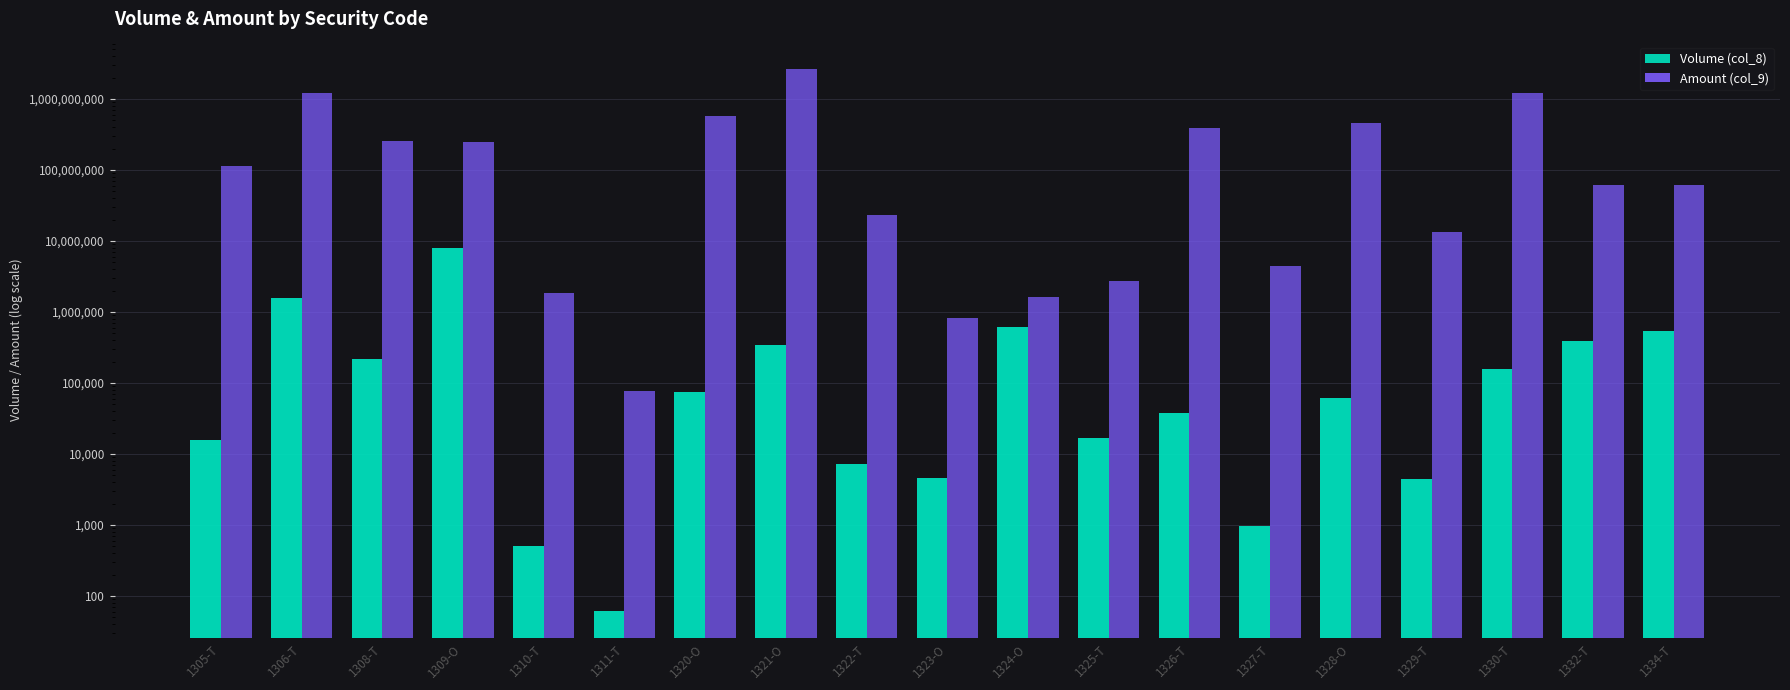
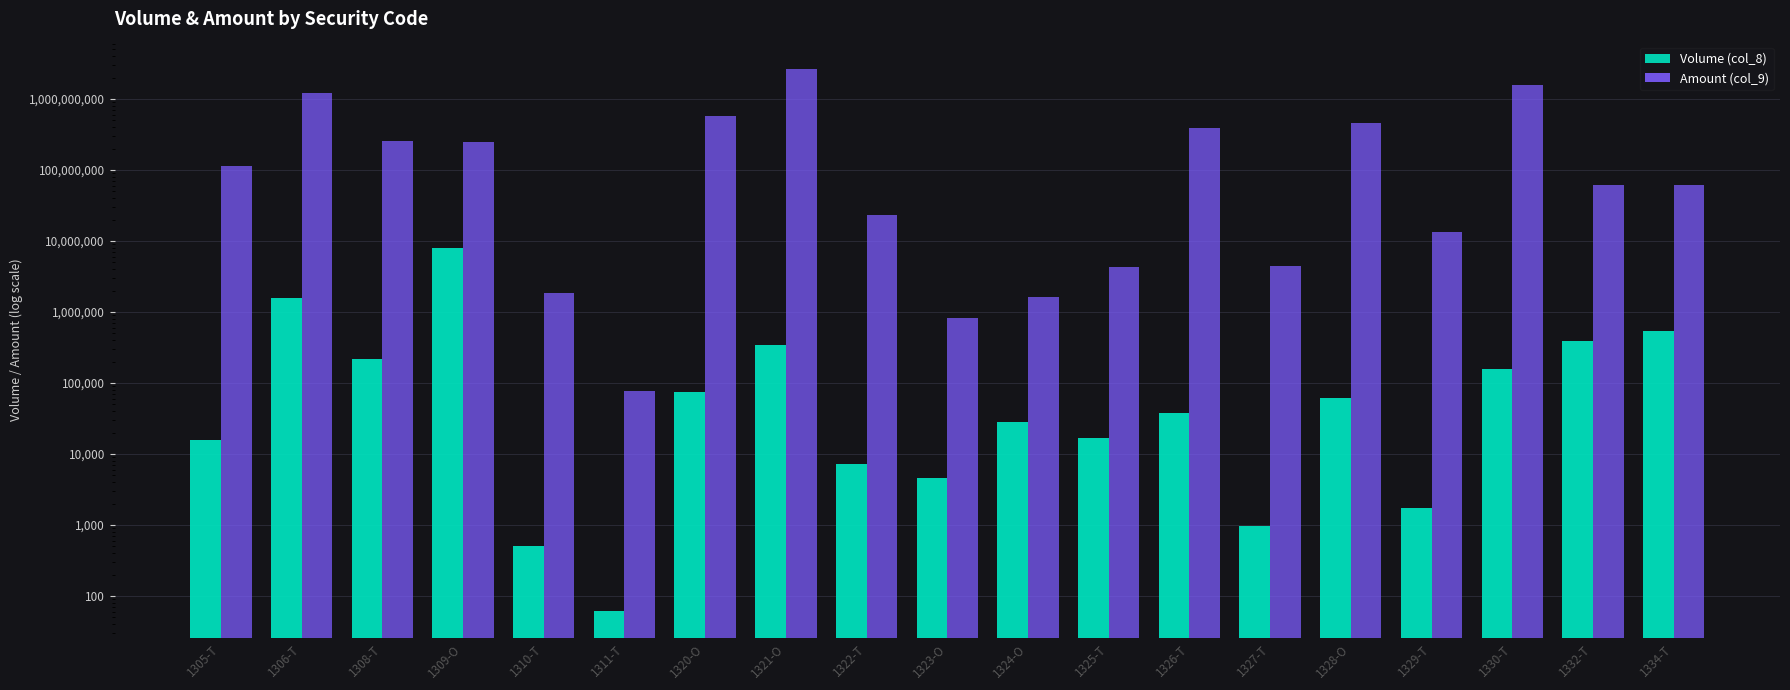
Volume (col_8), 1324-O: 600,000 -> 28,000
Amount (col_9), 1325-T: 2,800,000 -> 4,000,000
Volume (col_8), 1329-T: 4,000 -> 1,700
Amount (col_9), 1330-T: 1,200,000,000 -> 1,600,000,000
